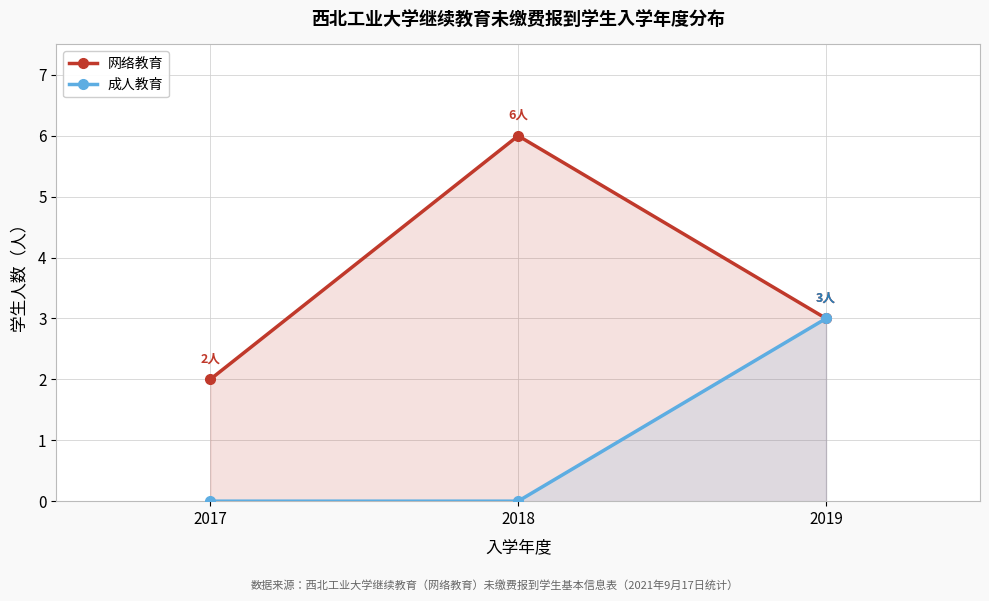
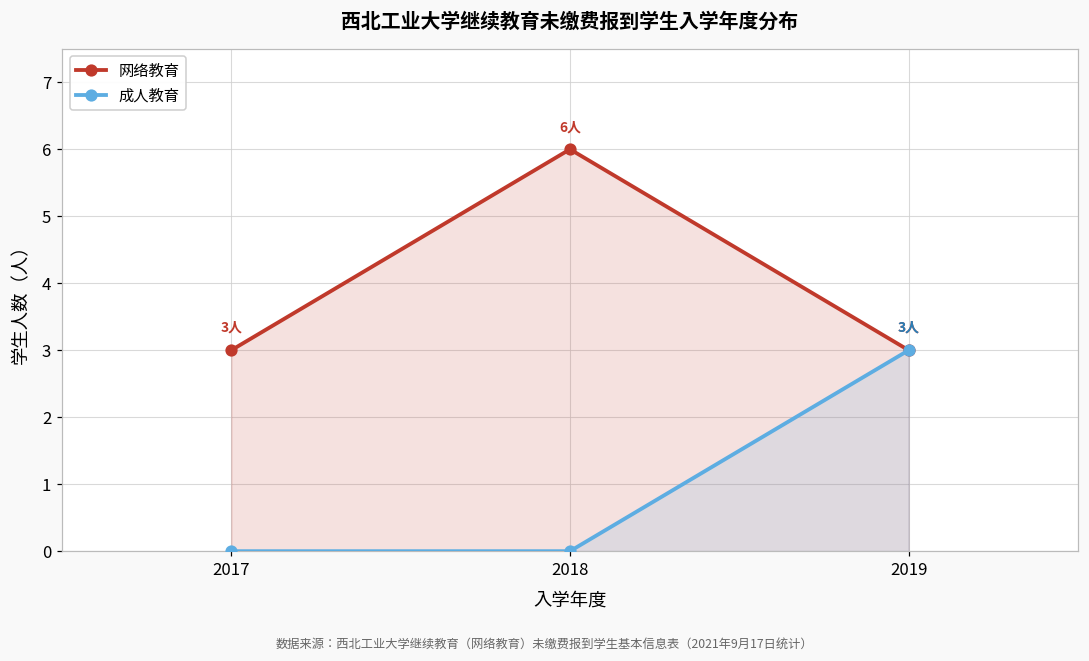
网络教育, 2017: 2人 -> 3人
